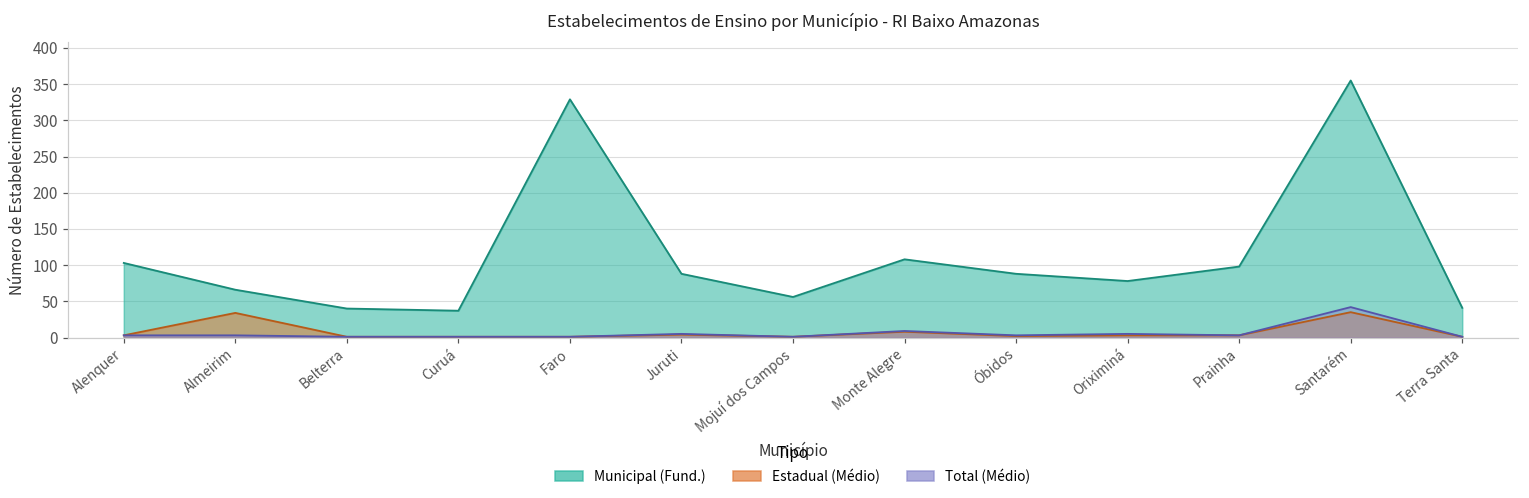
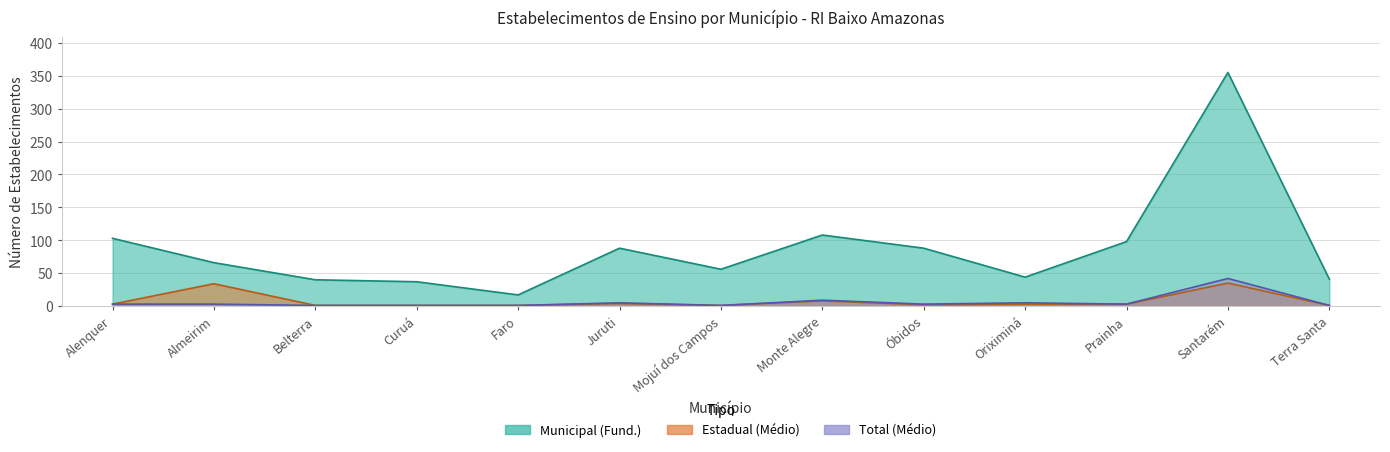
Municipal (Fund.), Faro: 330 -> 20
Municipal (Fund.), Oriximiná: 80 -> 40
